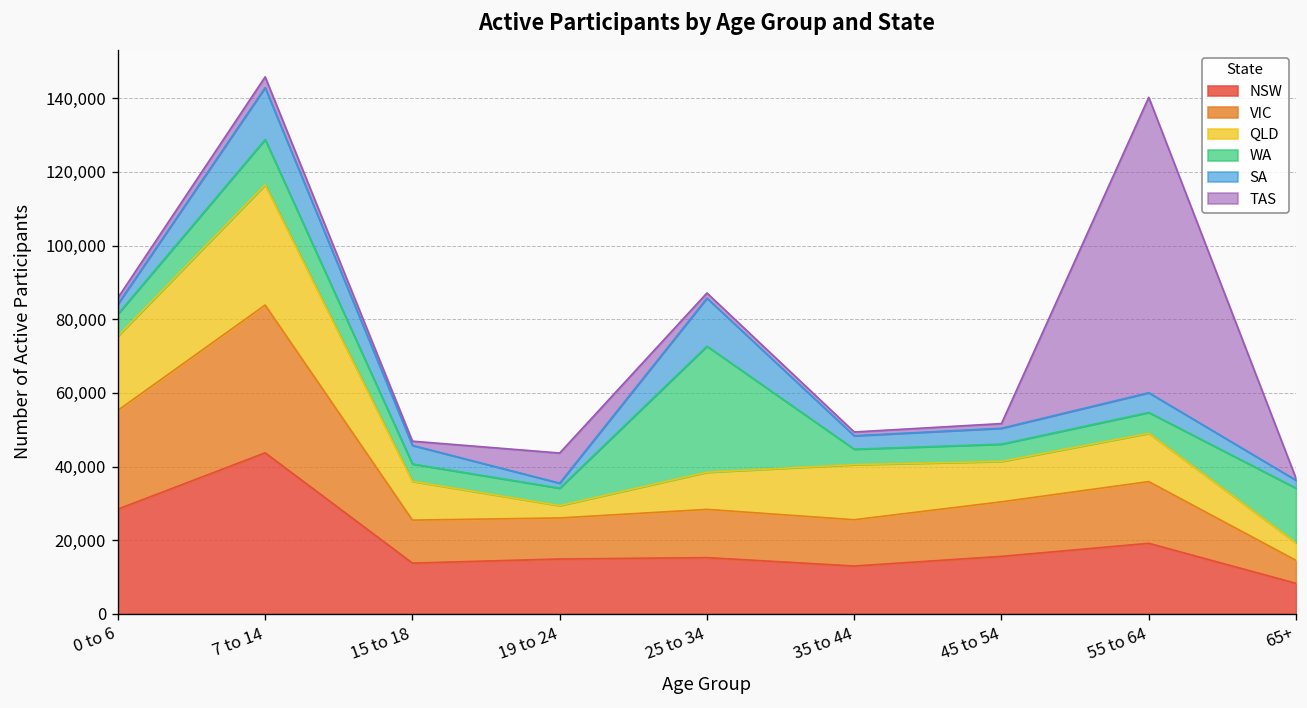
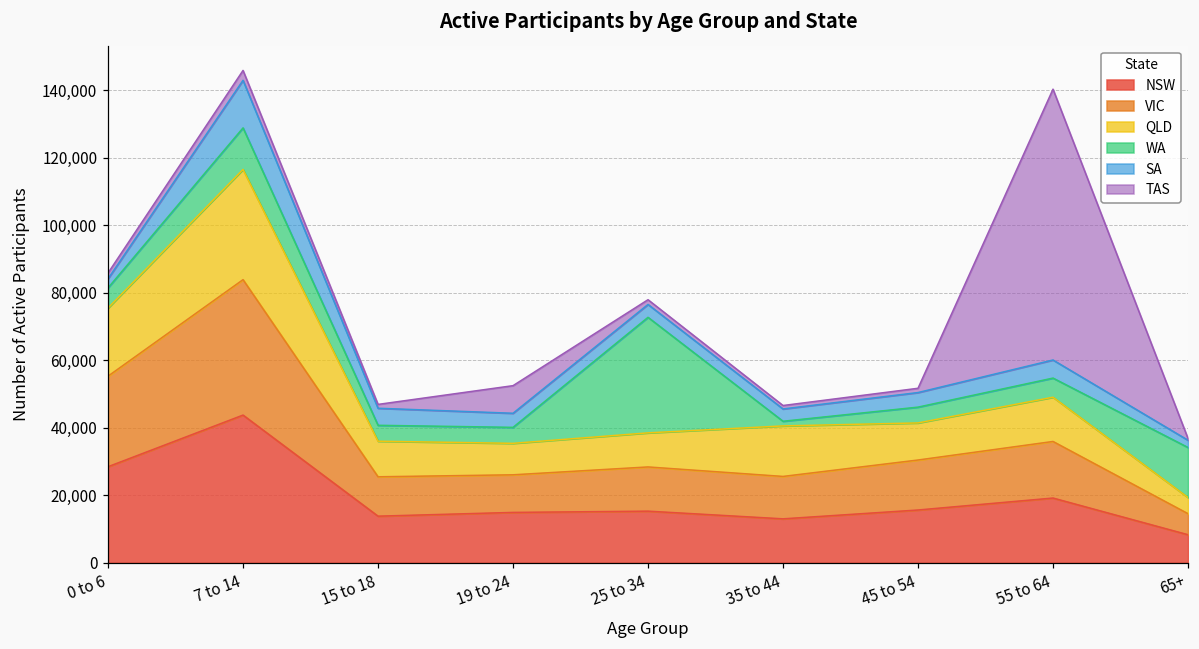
QLD, 19 to 24: 3,000 -> 9,000
SA, 19 to 24: 1,000 -> 4,000
SA, 25 to 34: 13,000 -> 4,000
WA, 35 to 44: 4,000 -> 1,000
